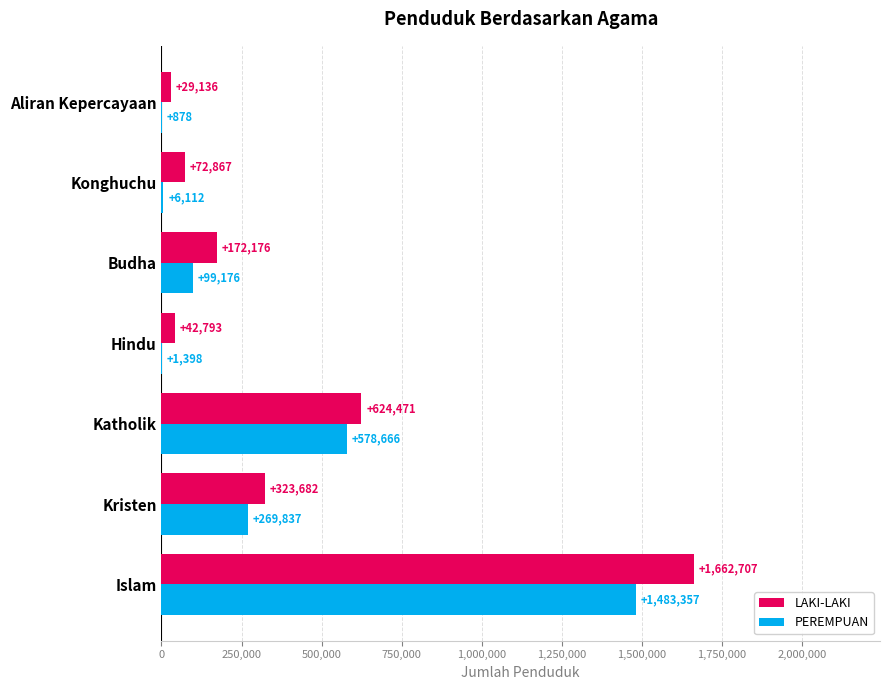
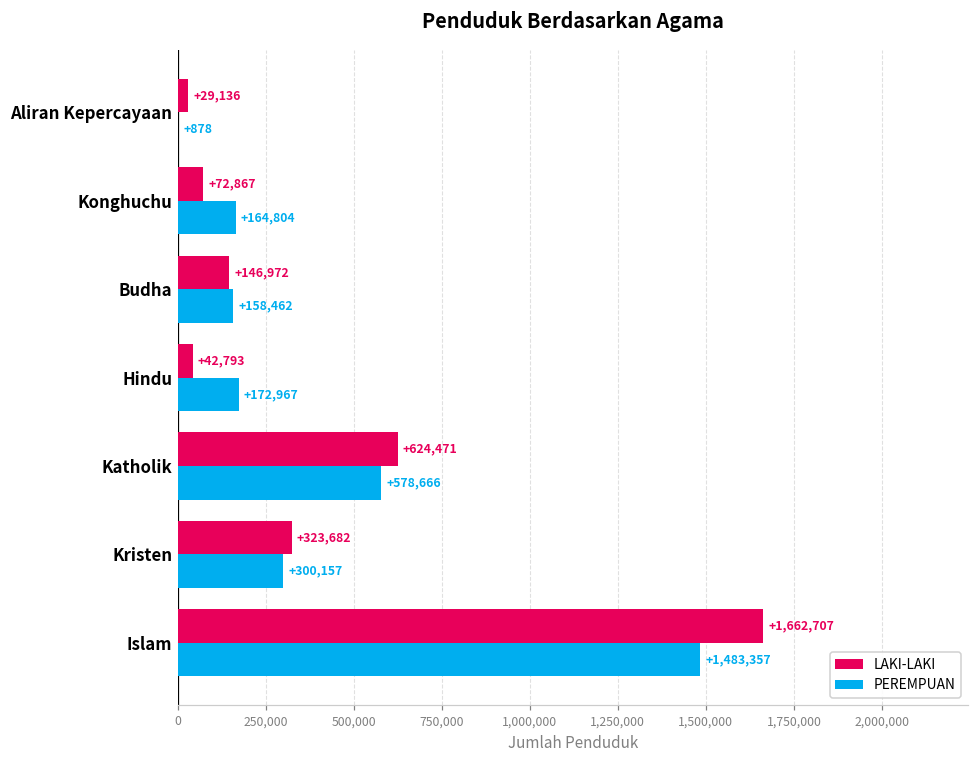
PEREMPUAN, Konghuchu: +6,112 -> +164,804
LAKI-LAKI, Budha: +172,176 -> +146,972
PEREMPUAN, Budha: +99,176 -> +158,462
PEREMPUAN, Hindu: +1,398 -> +172,967
PEREMPUAN, Kristen: +269,837 -> +300,157
